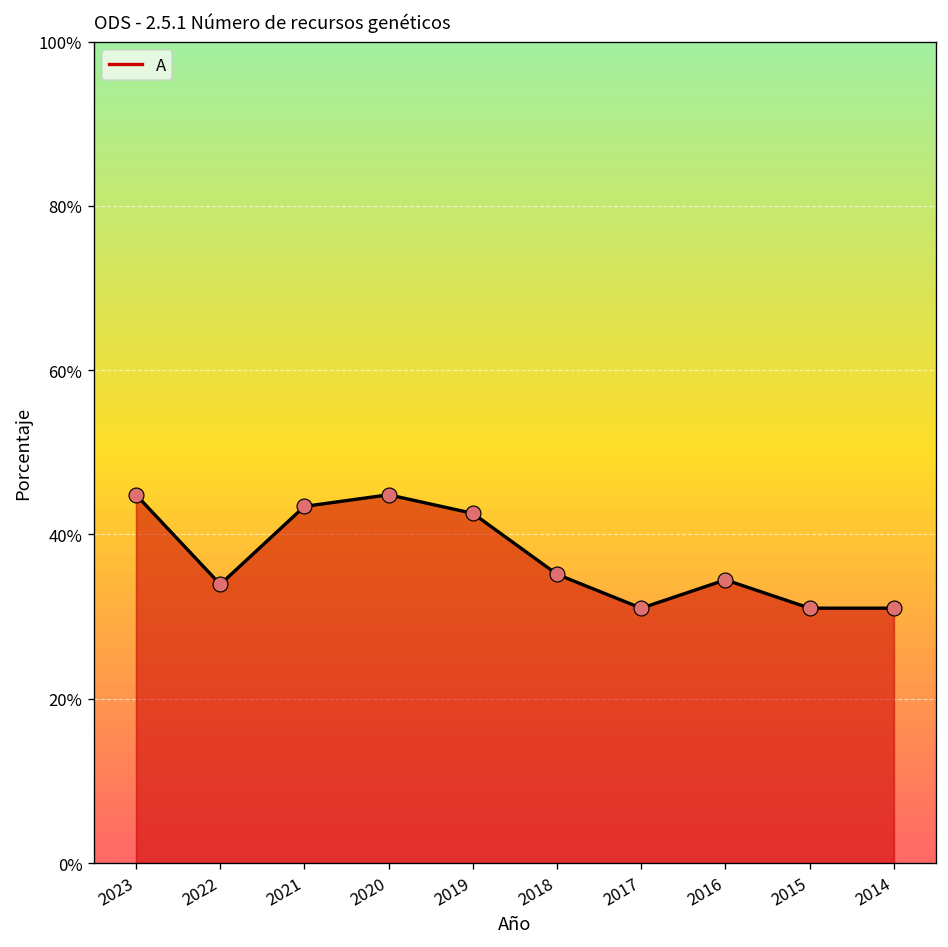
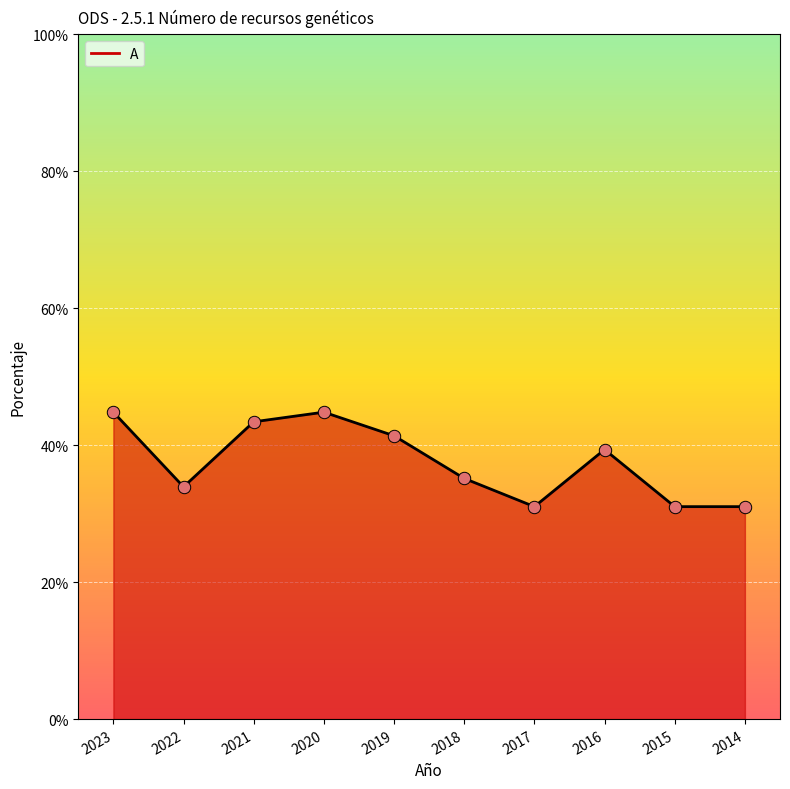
2019: 43% -> 41%
2016: 34% -> 39%
